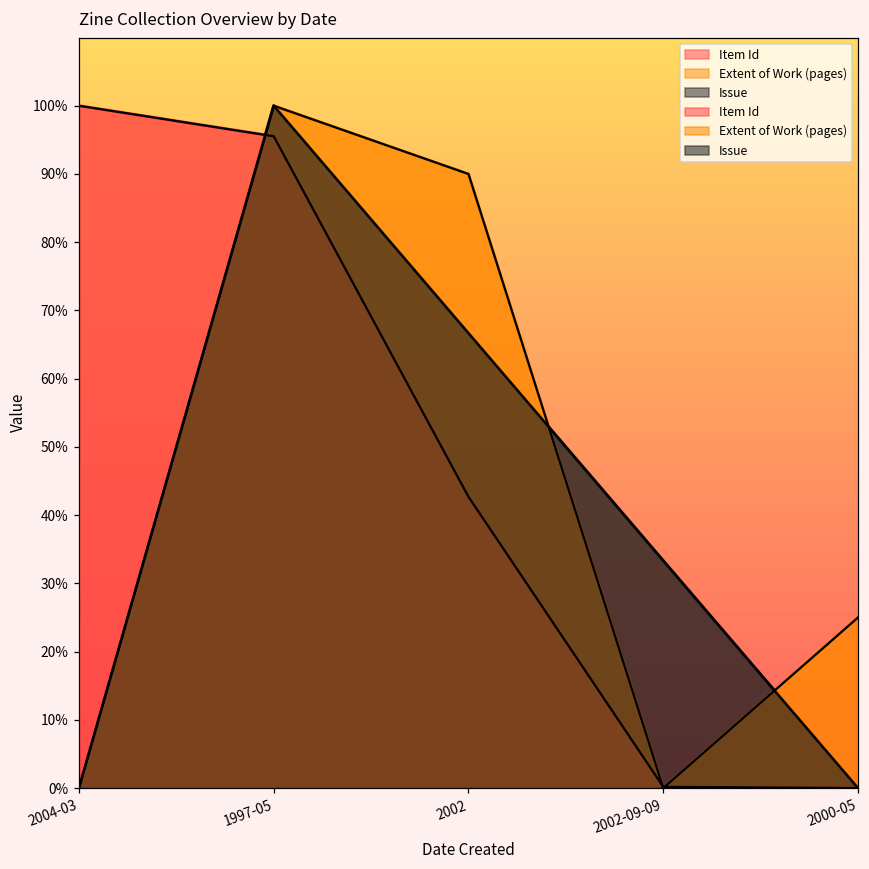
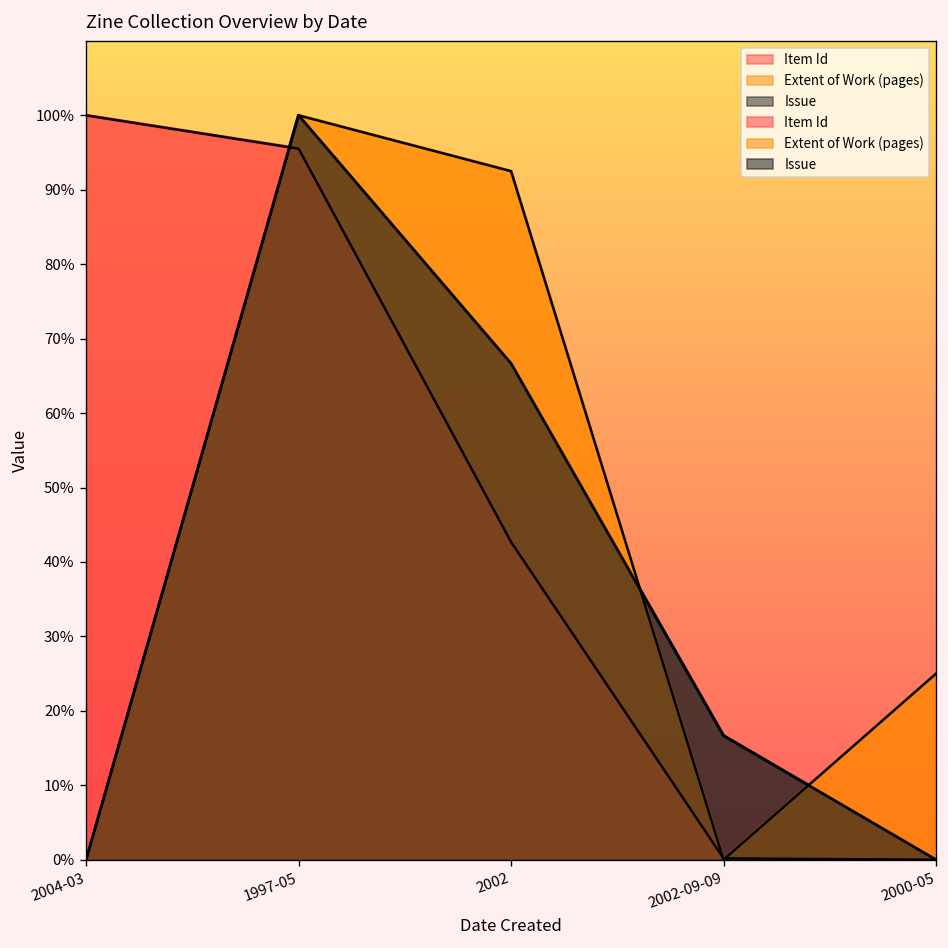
Extent of Work (pages), 2002: 90% -> 92%
Issue, 2002-09-09: 33% -> 17%
